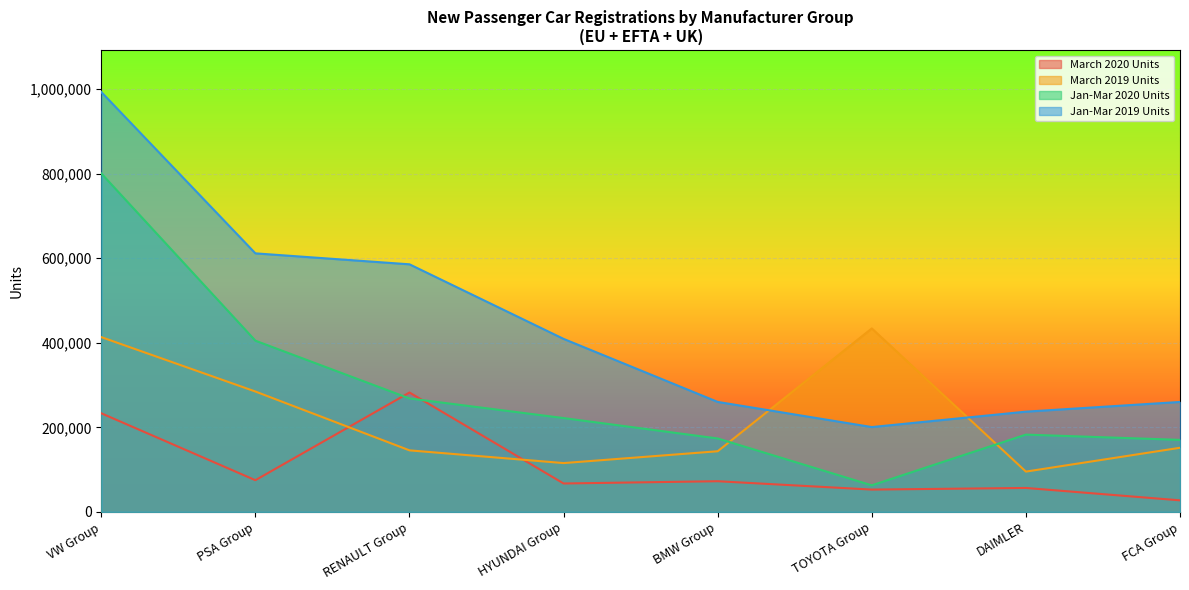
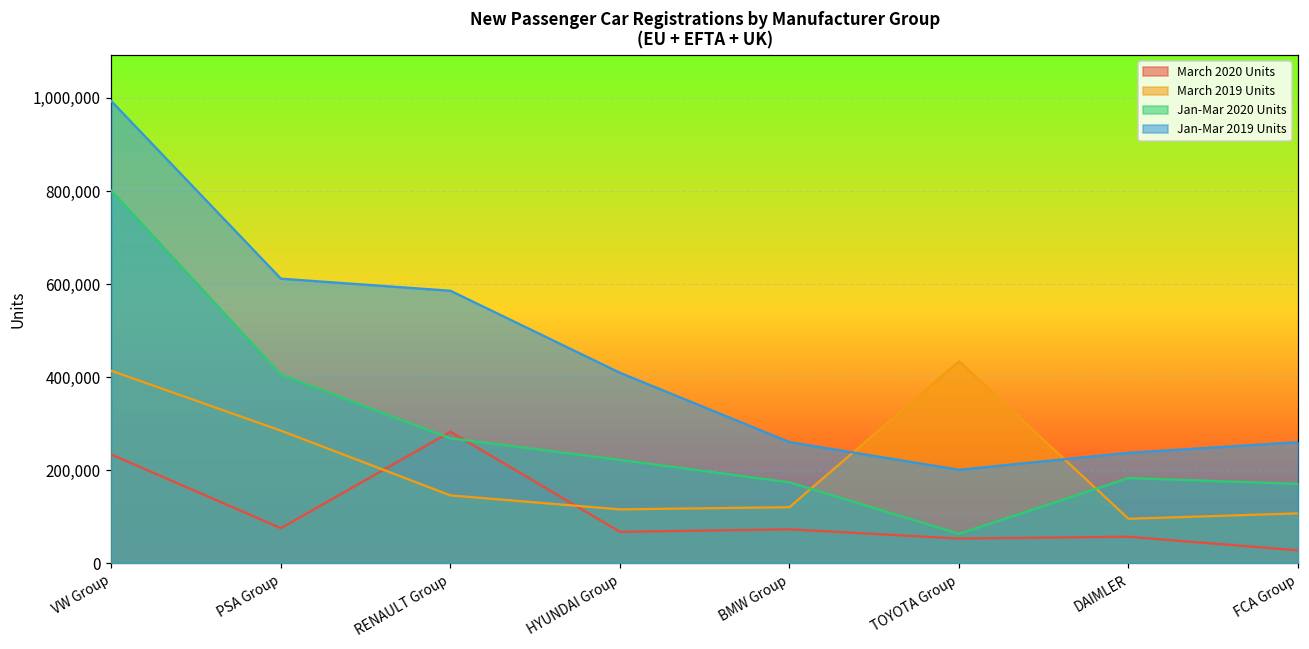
March 2019 Units, BMW Group: 140,000 -> 120,000
March 2019 Units, FCA Group: 150,000 -> 110,000
